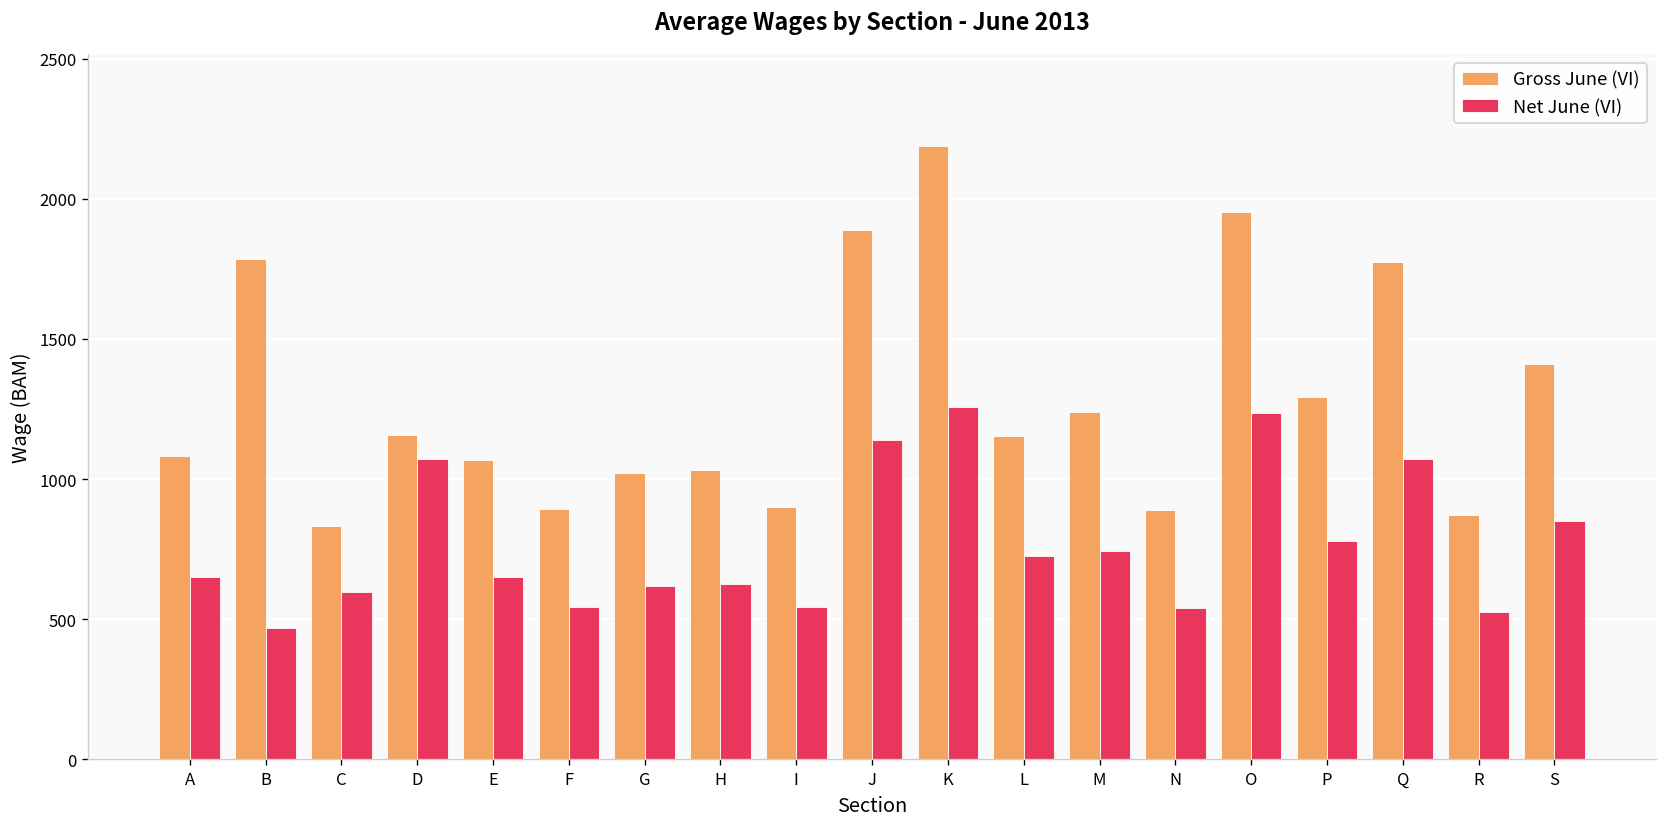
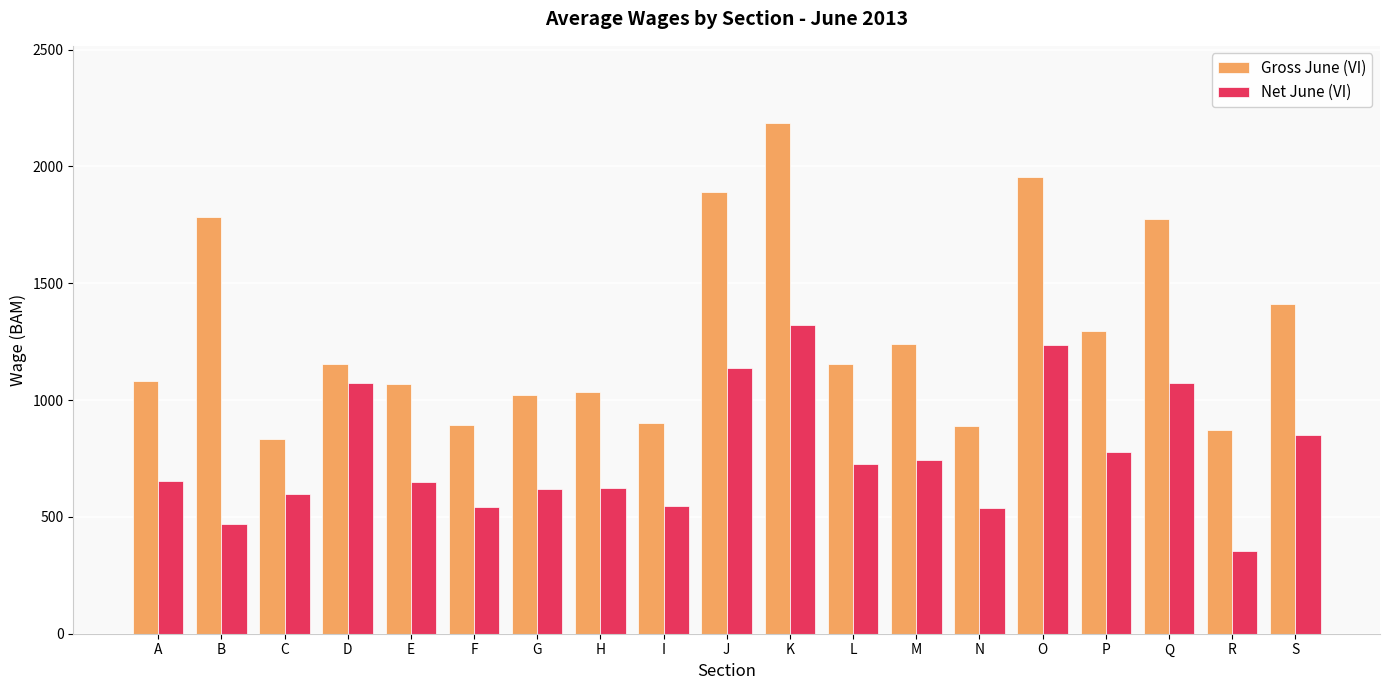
Net June (VI), K: 1260 -> 1320
Net June (VI), R: 530 -> 360
